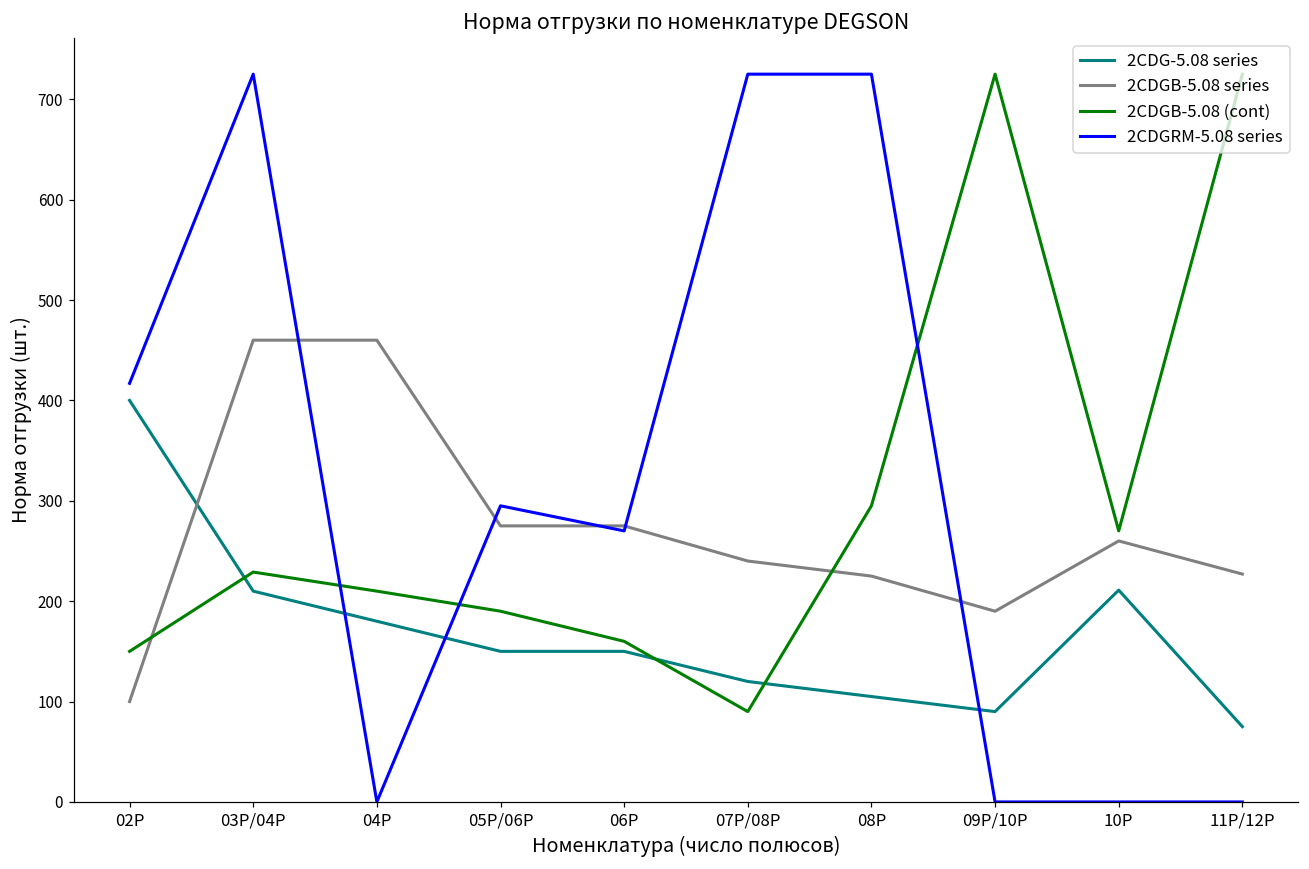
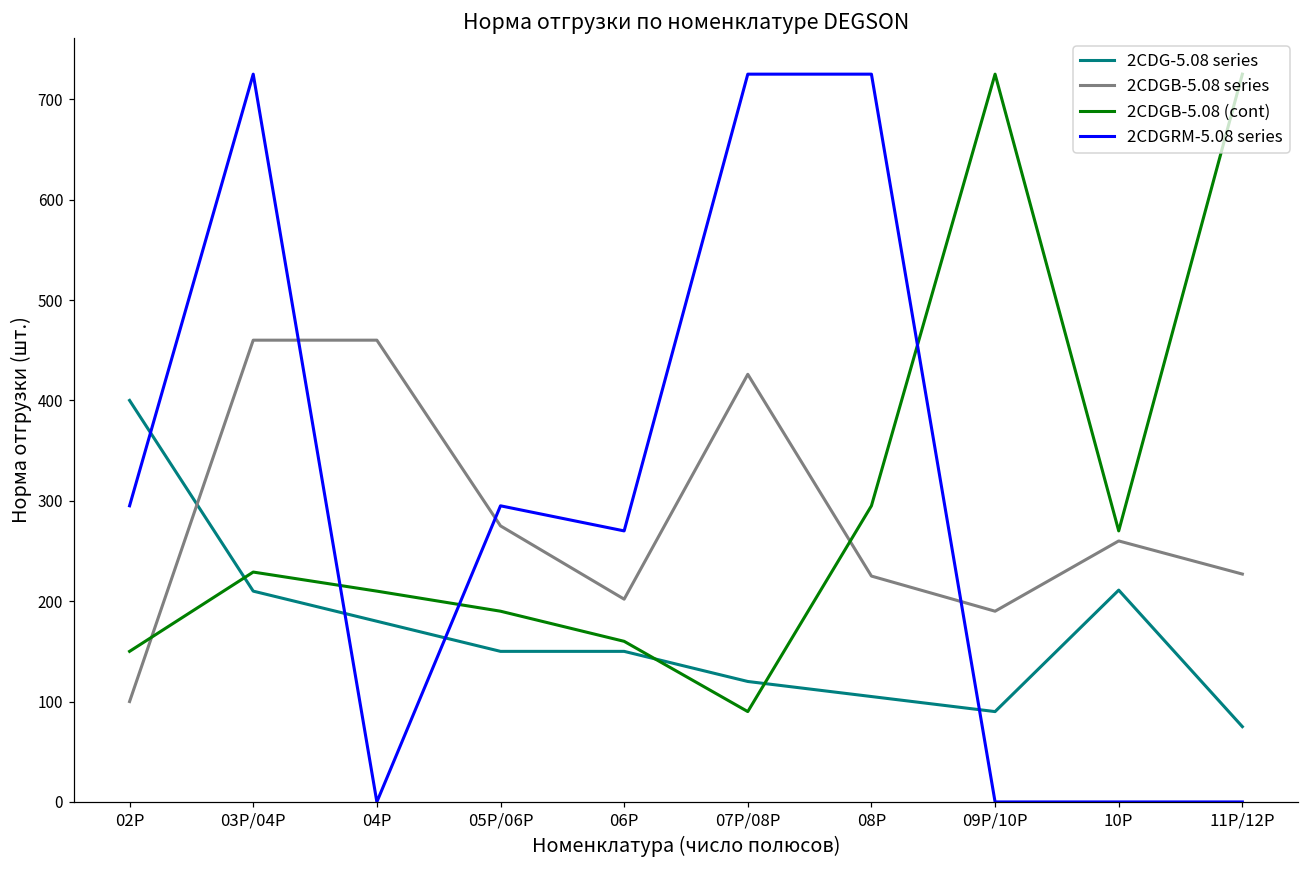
2CDGRM-5.08 series, 02P: 420 -> 300
2CDGB-5.08 series, 06P: 280 -> 200
2CDGB-5.08 series, 07P/08P: 240 -> 430
